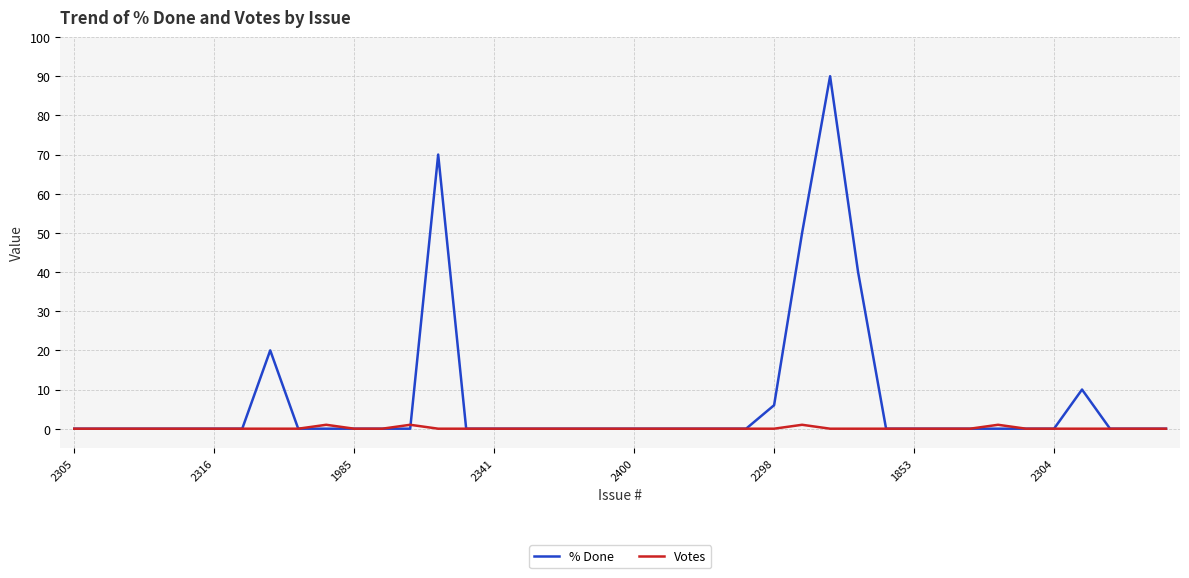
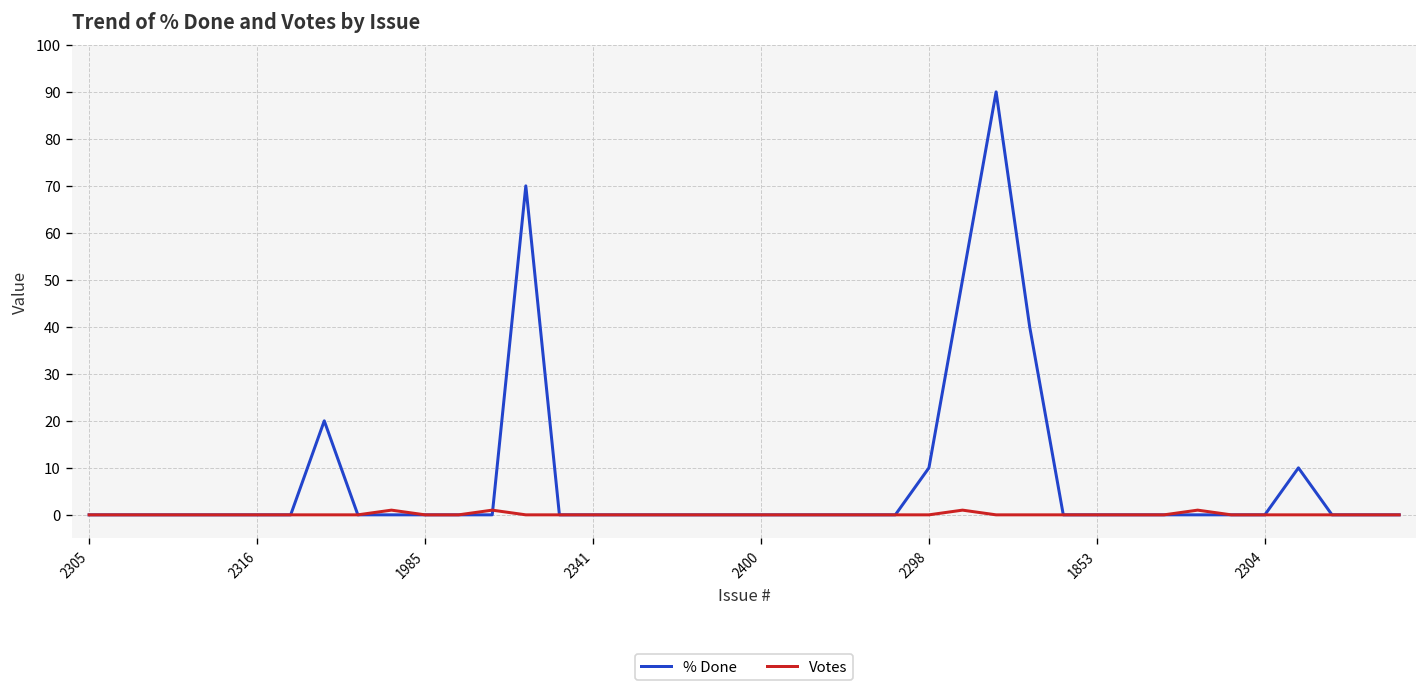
% Done, 2298: 6 -> 10
